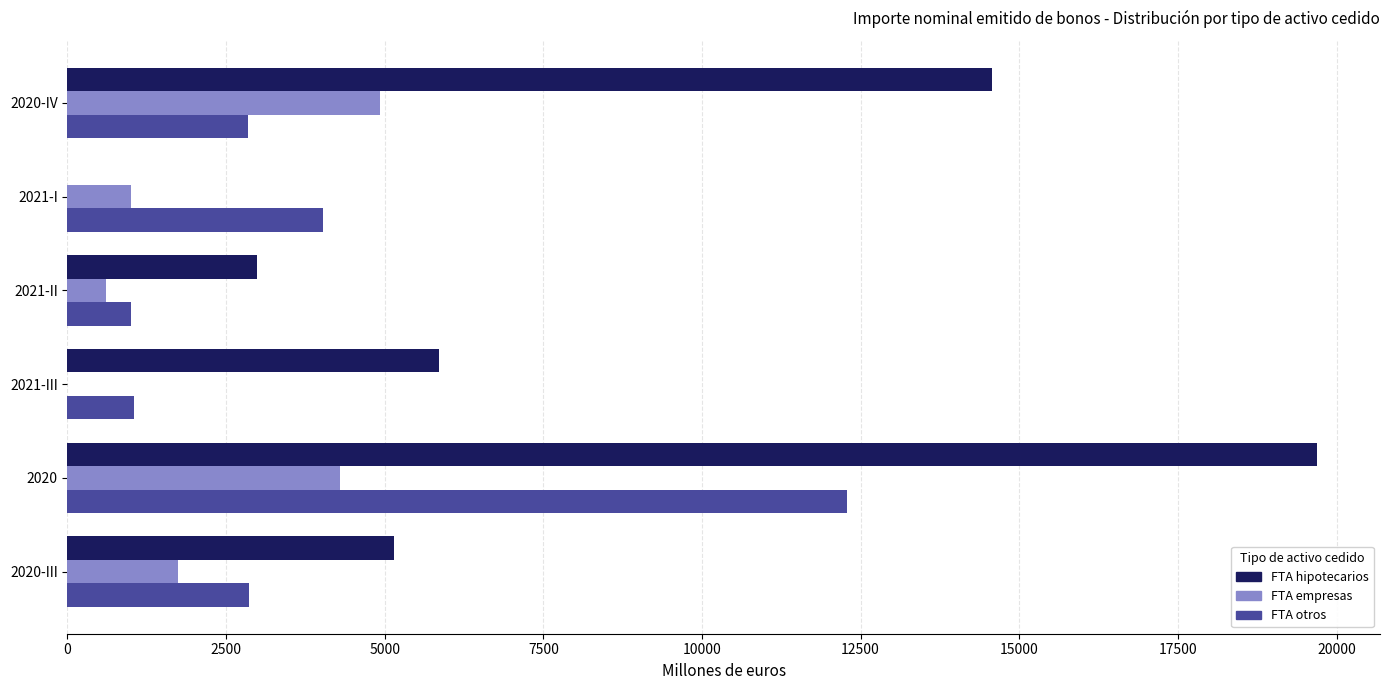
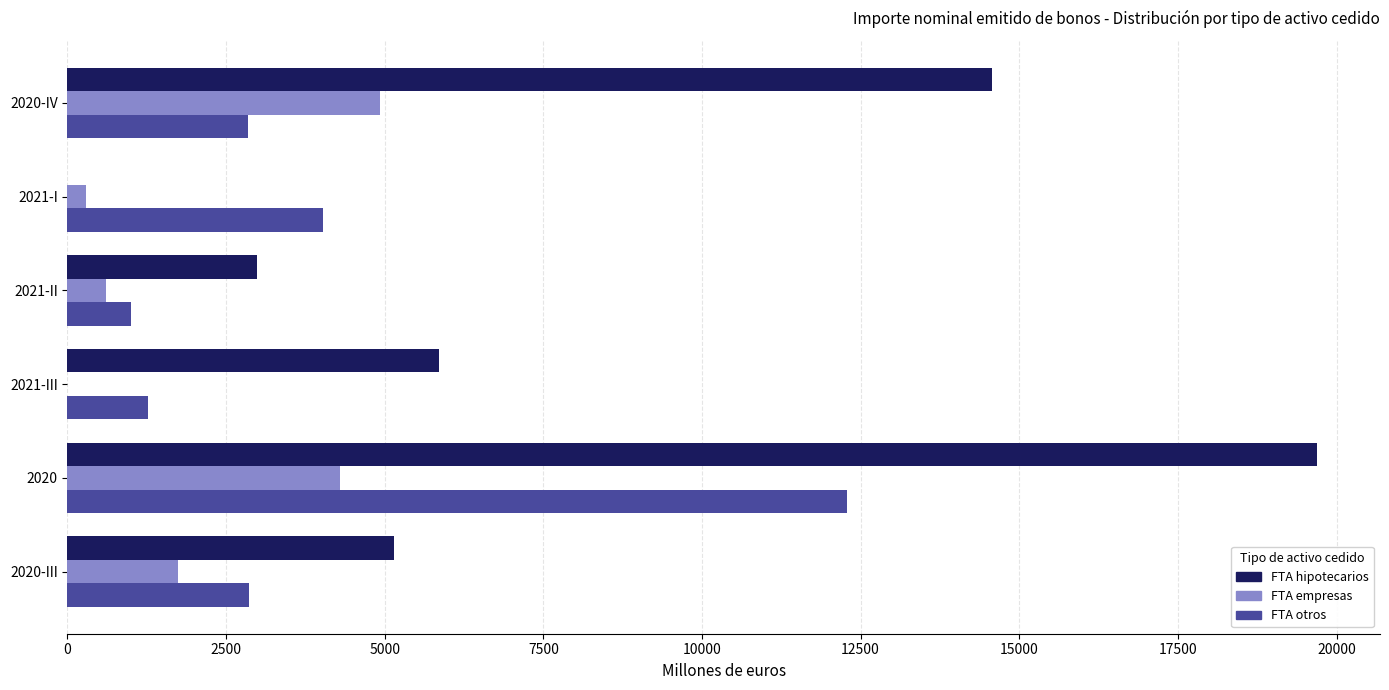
FTA empresas, 2021-I: 1000 -> 300
FTA otros, 2021-III: 1100 -> 1300
